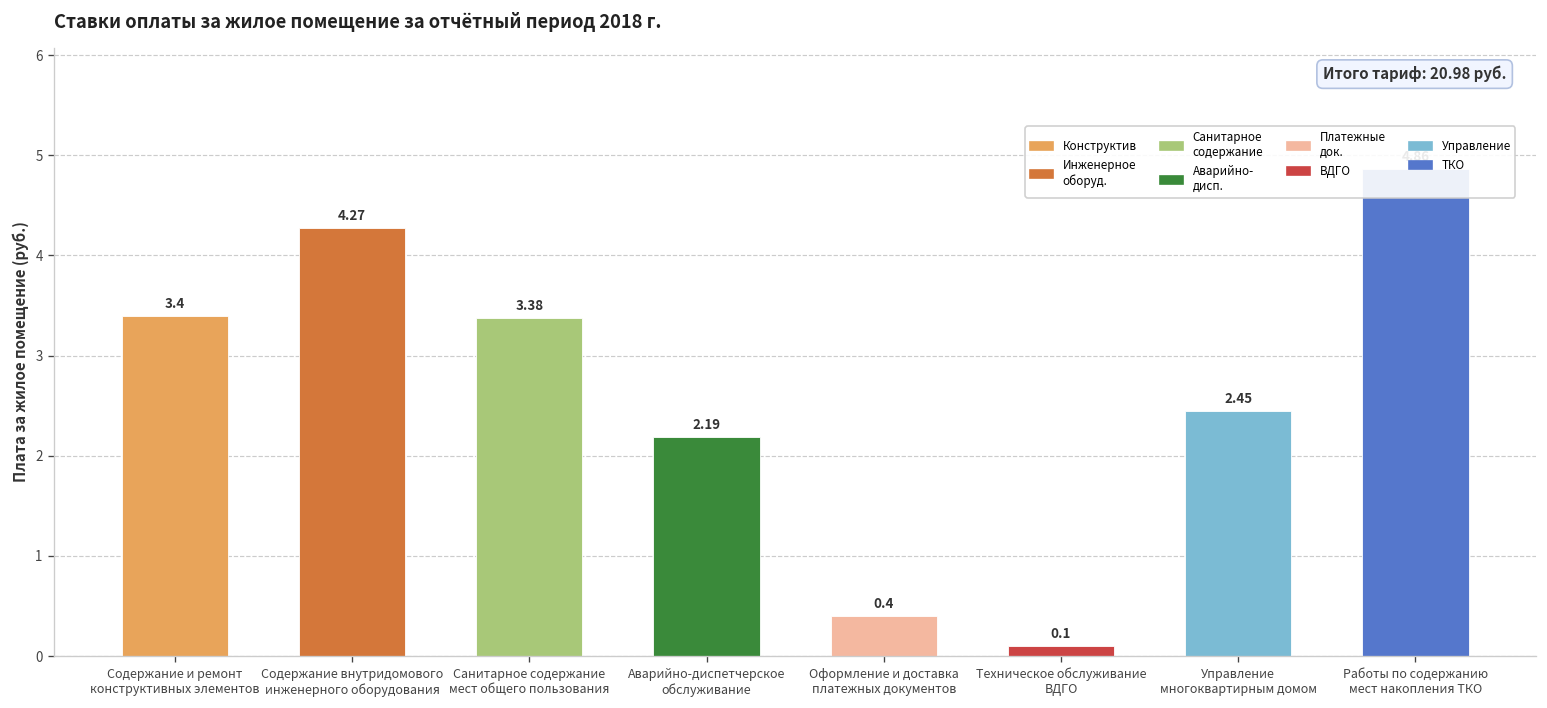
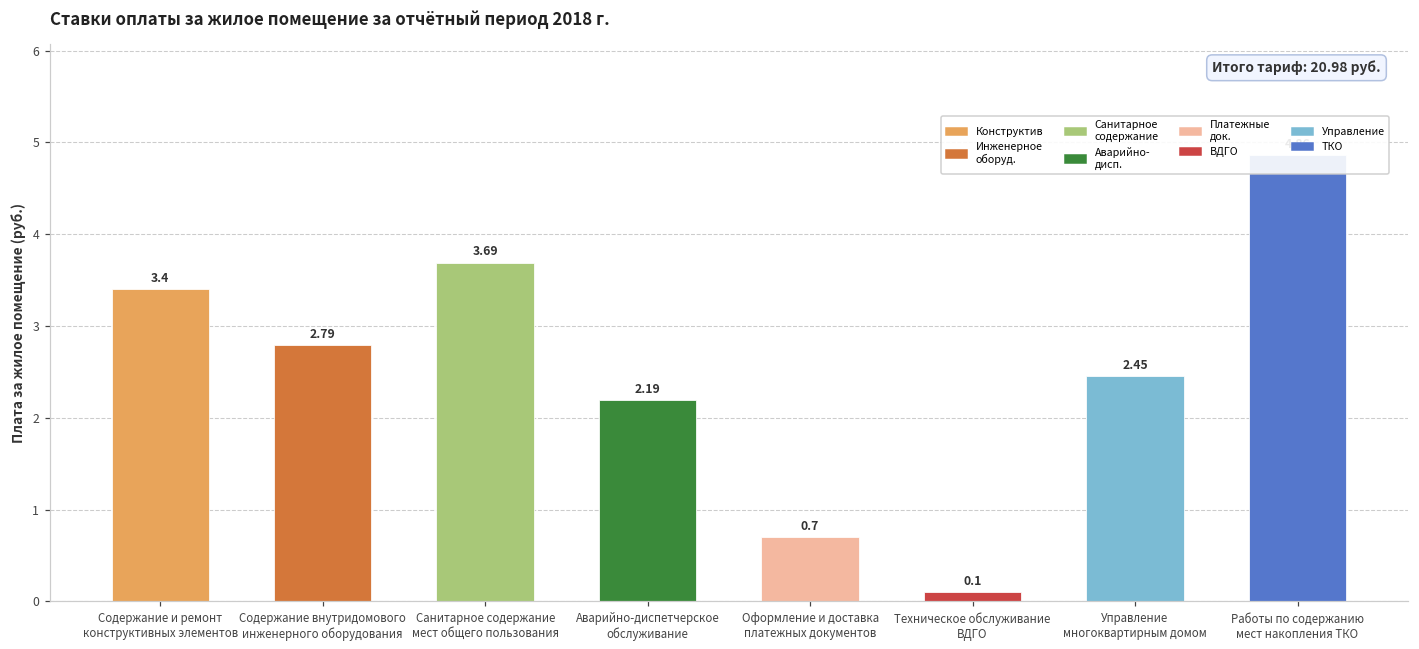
Содержание внутридомового инженерного оборудования: 4.27 -> 2.79
Санитарное содержание мест общего пользования: 3.38 -> 3.69
Оформление и доставка платежных документов: 0.4 -> 0.7
